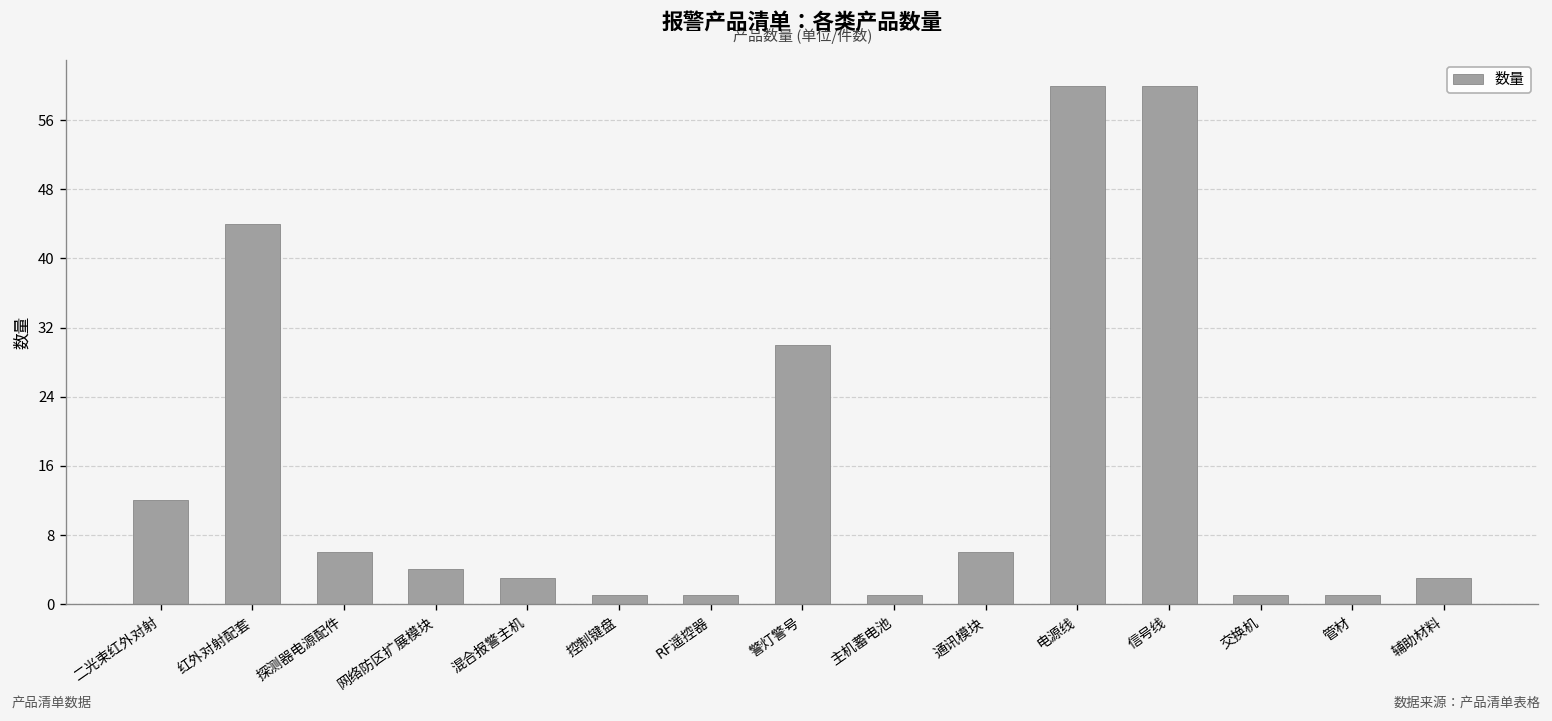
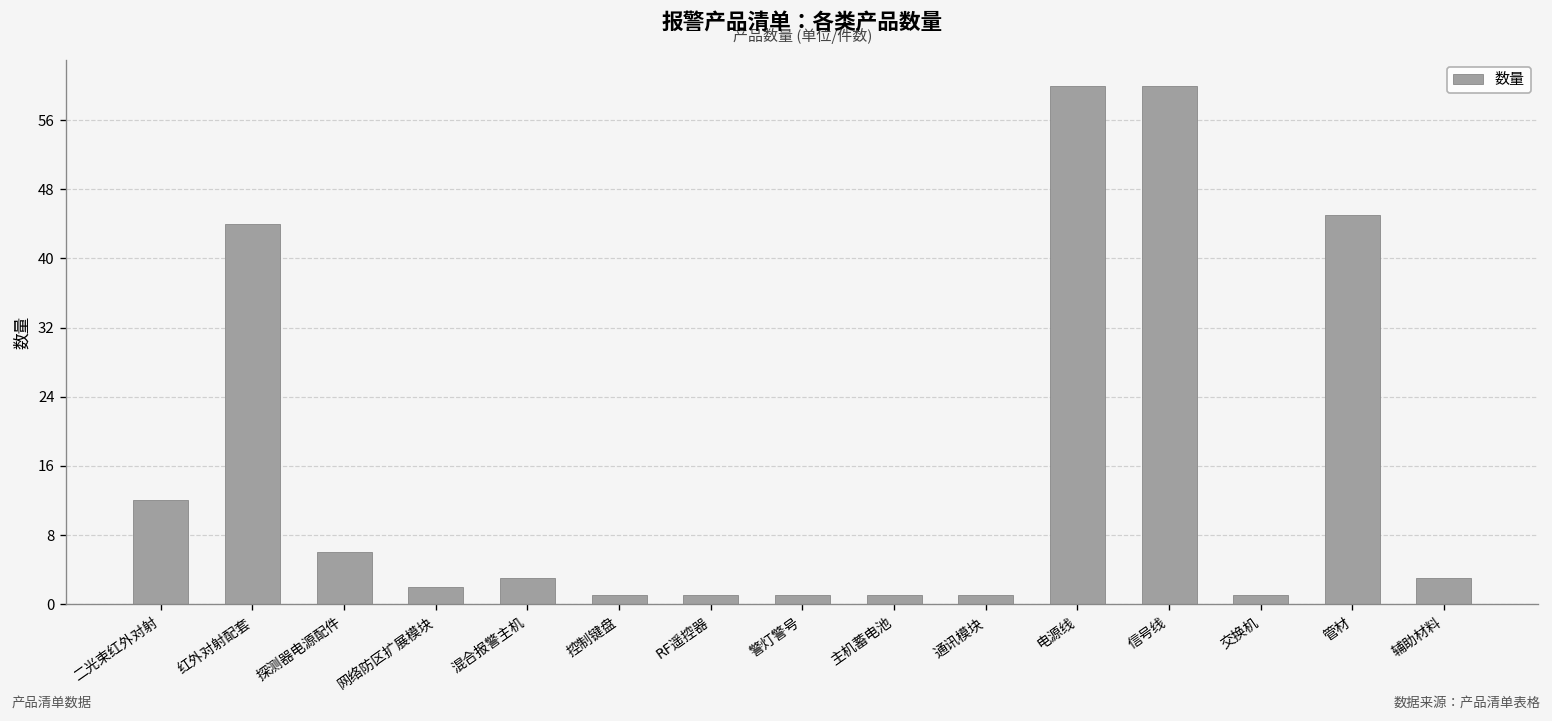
网络防区扩展模块: 4 -> 2
警灯警号: 30 -> 1
通讯模块: 6 -> 1
管材: 1 -> 45
